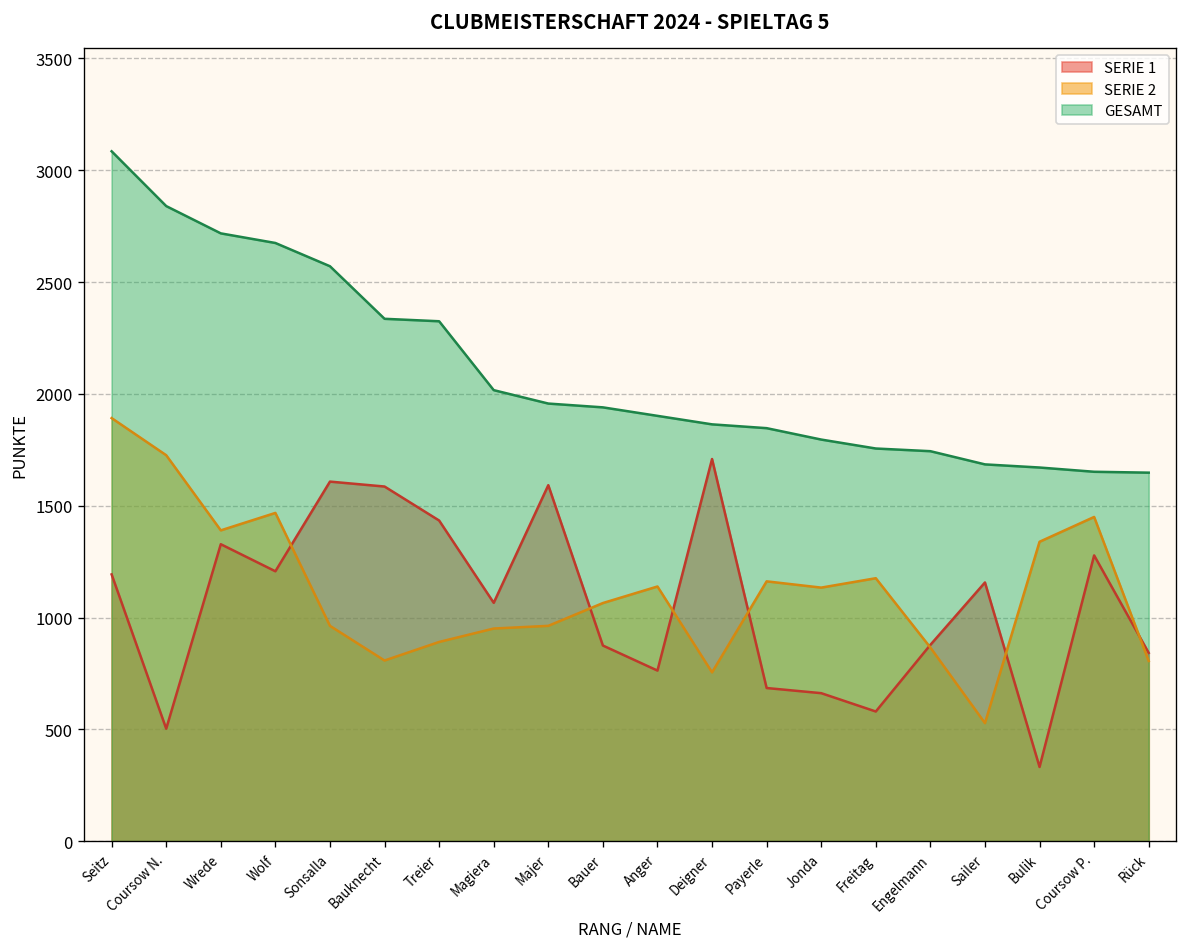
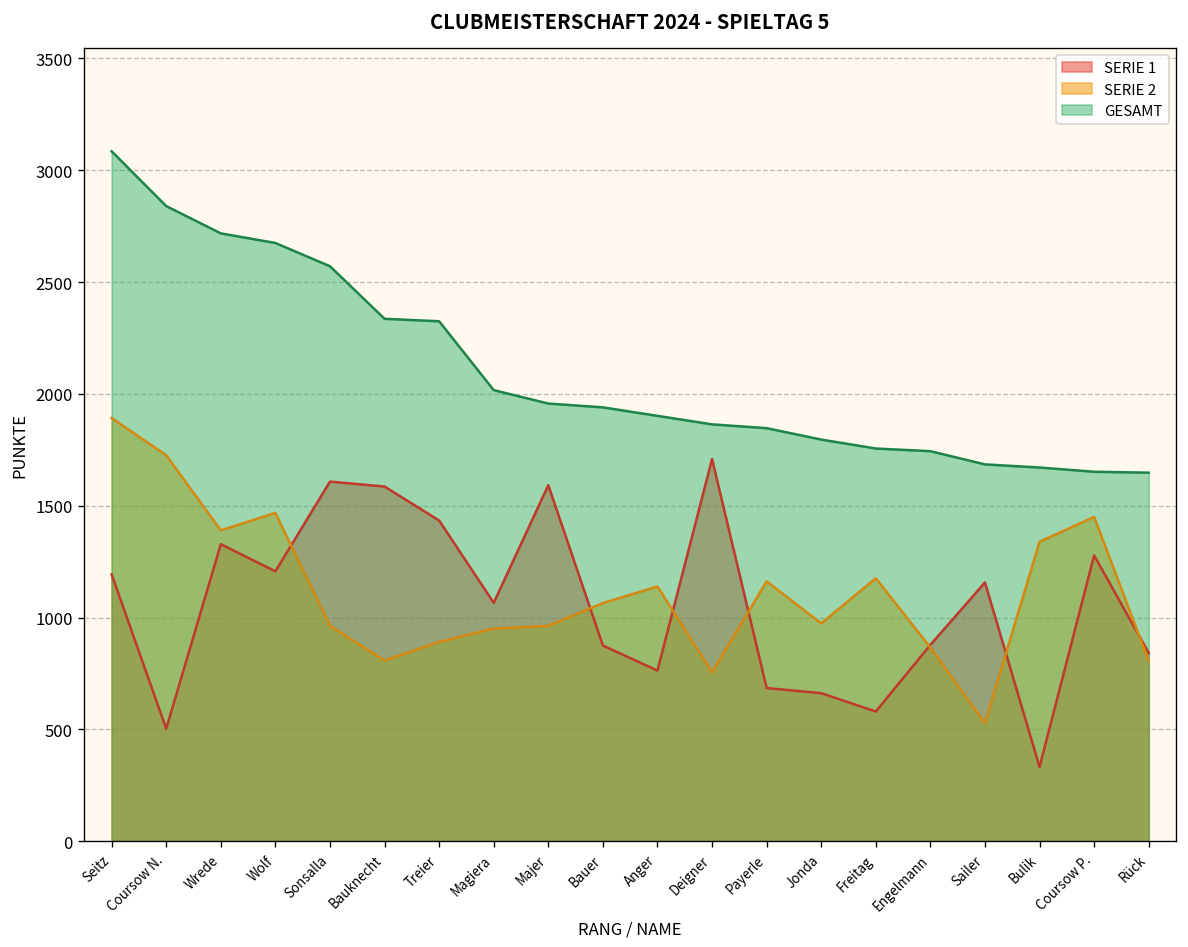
SERIE 2, Jonda: 1130 -> 970
